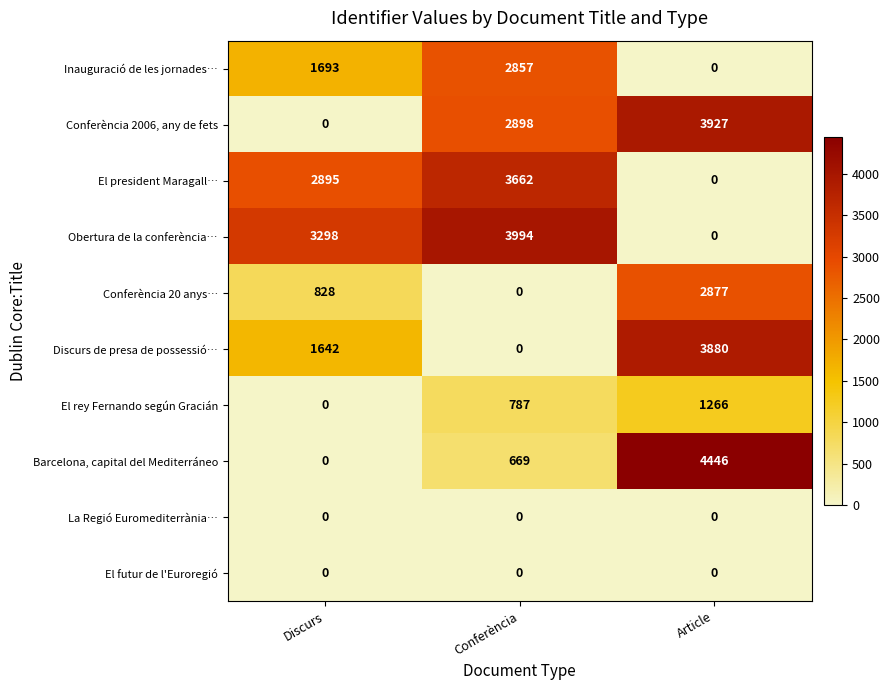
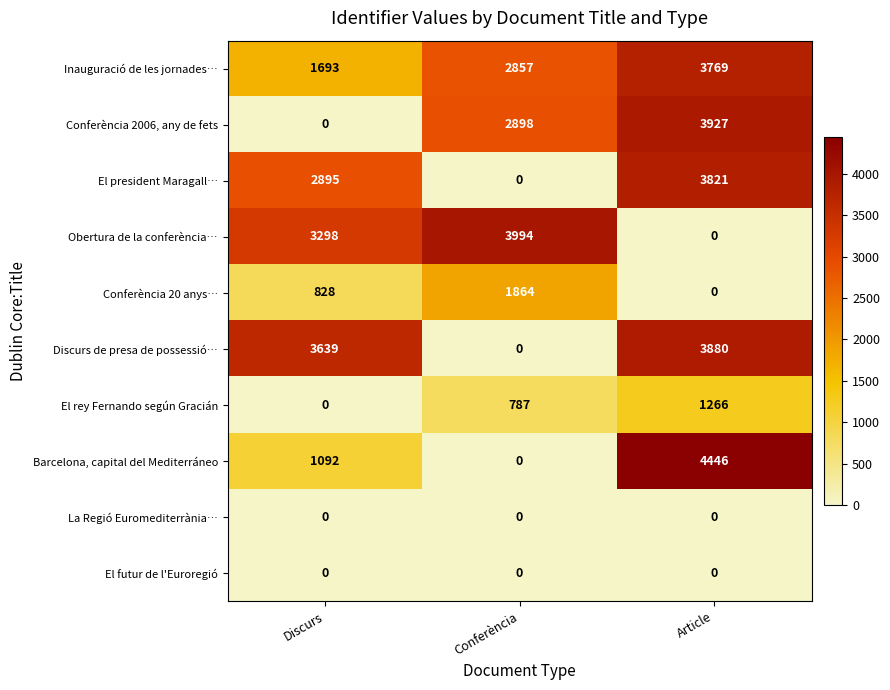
Inauguració de les jornades…, Article: 0 -> 3769
El president Maragall…, Conferència: 3662 -> 0
El president Maragall…, Article: 0 -> 3821
Conferència 20 anys…, Conferència: 0 -> 1864
Conferència 20 anys…, Article: 2877 -> 0
Discurs de presa de possessió…, Discurs: 1642 -> 3639
Barcelona, capital del Mediterráneo, Discurs: 0 -> 1092
Barcelona, capital del Mediterráneo, Conferència: 669 -> 0
